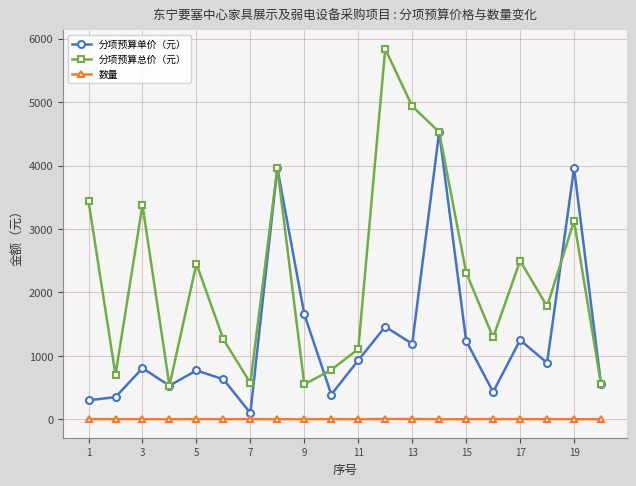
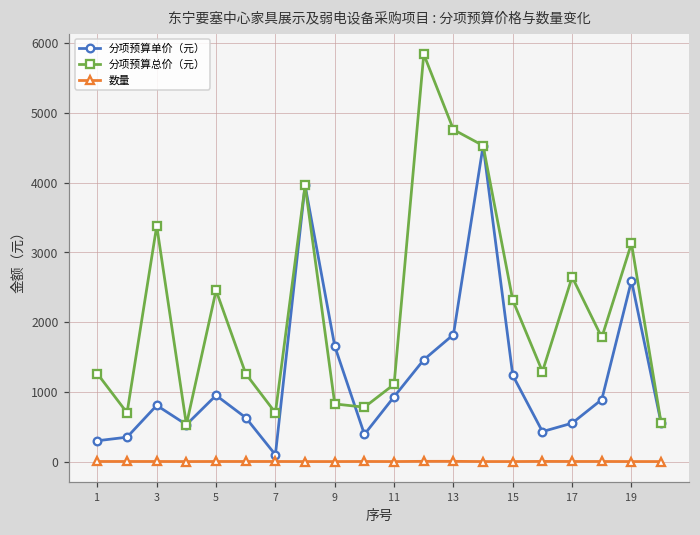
分项预算总价（元）, 1: 3400 -> 1300
分项预算单价（元）, 5: 800 -> 1000
分项预算总价（元）, 7: 600 -> 700
分项预算总价（元）, 9: 600 -> 800
分项预算单价（元）, 13: 1200 -> 1800
分项预算总价（元）, 13: 4900 -> 4800
分项预算单价（元）, 17: 1300 -> 600
分项预算总价（元）, 17: 2500 -> 2600
分项预算单价（元）, 19: 4000 -> 2600
